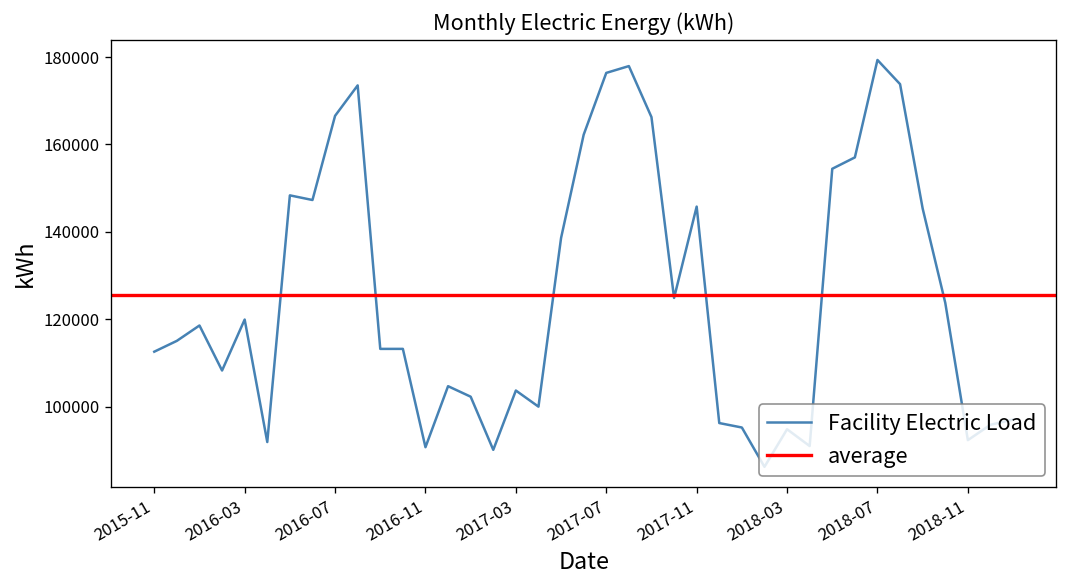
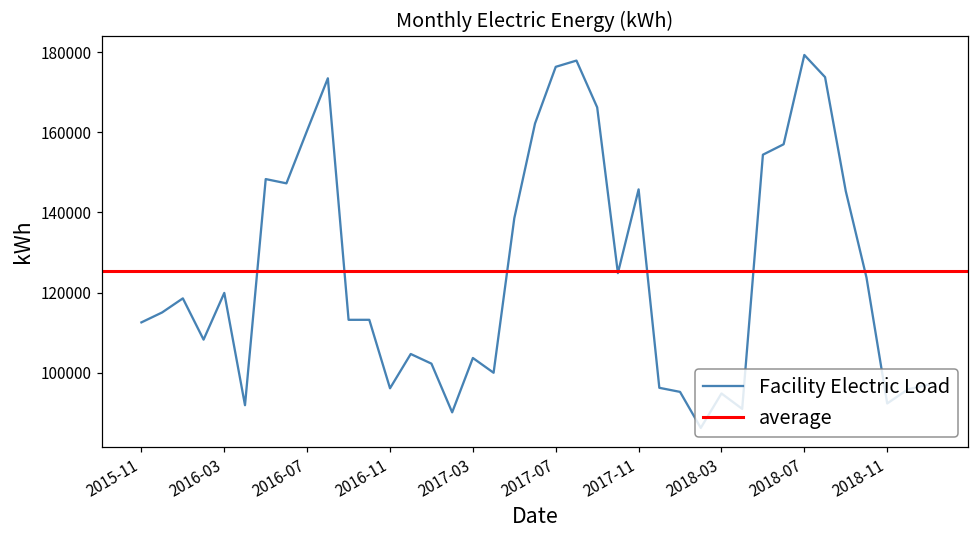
2016-07: 167000 -> 160000
2016-11: 91000 -> 96000
